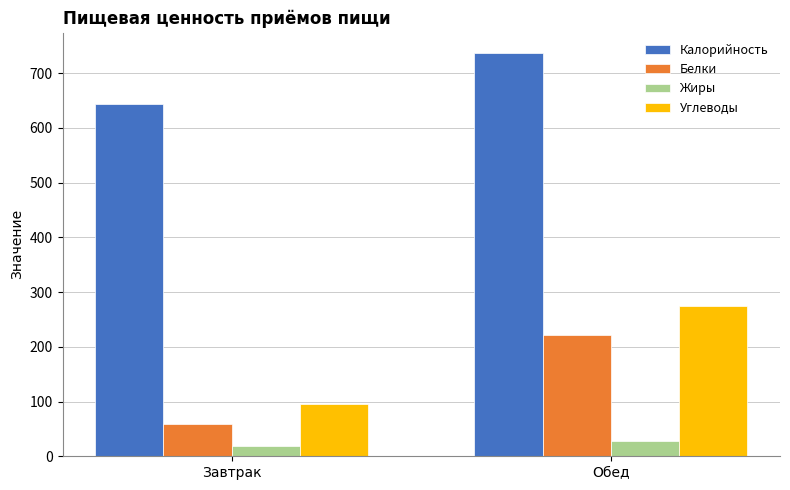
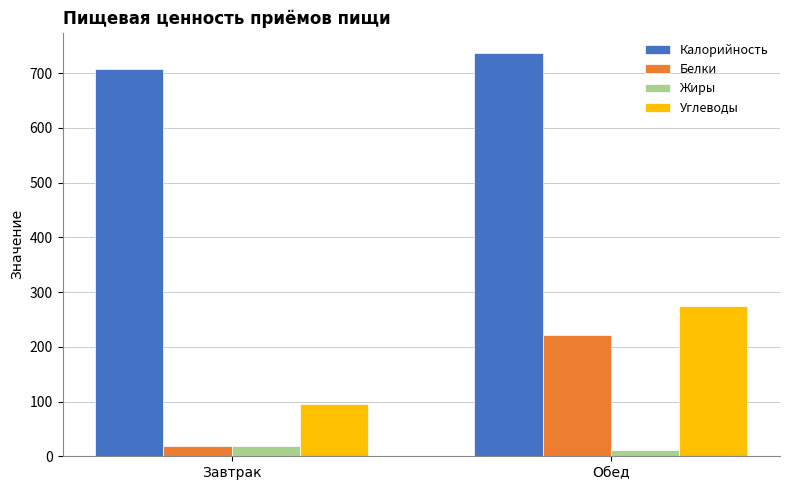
Калорийность, Завтрак: 640 -> 710
Белки, Завтрак: 60 -> 20
Жиры, Обед: 30 -> 10
